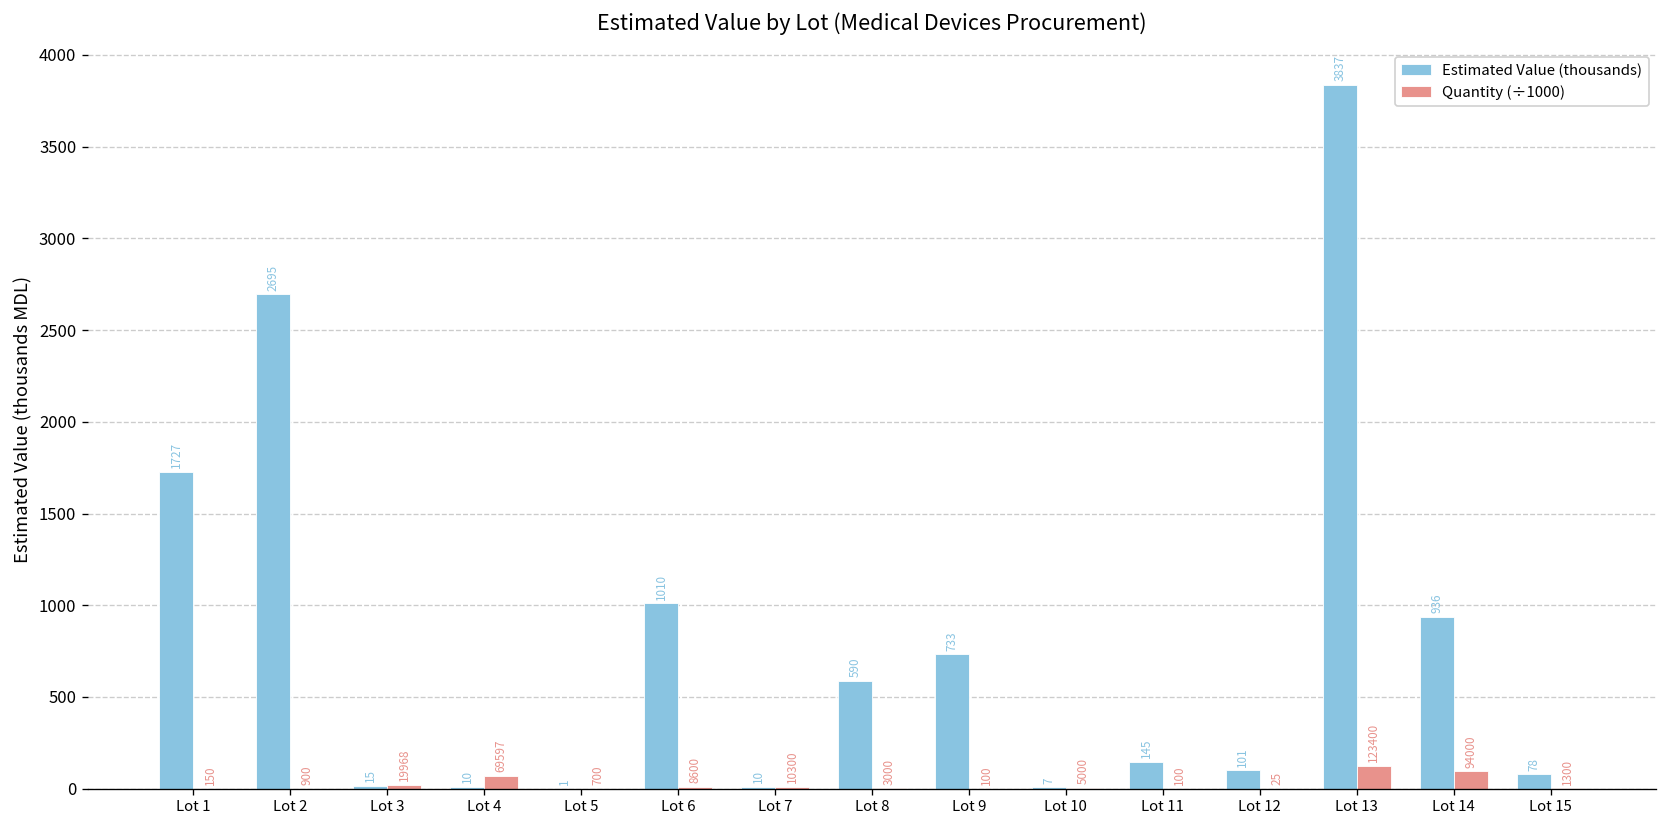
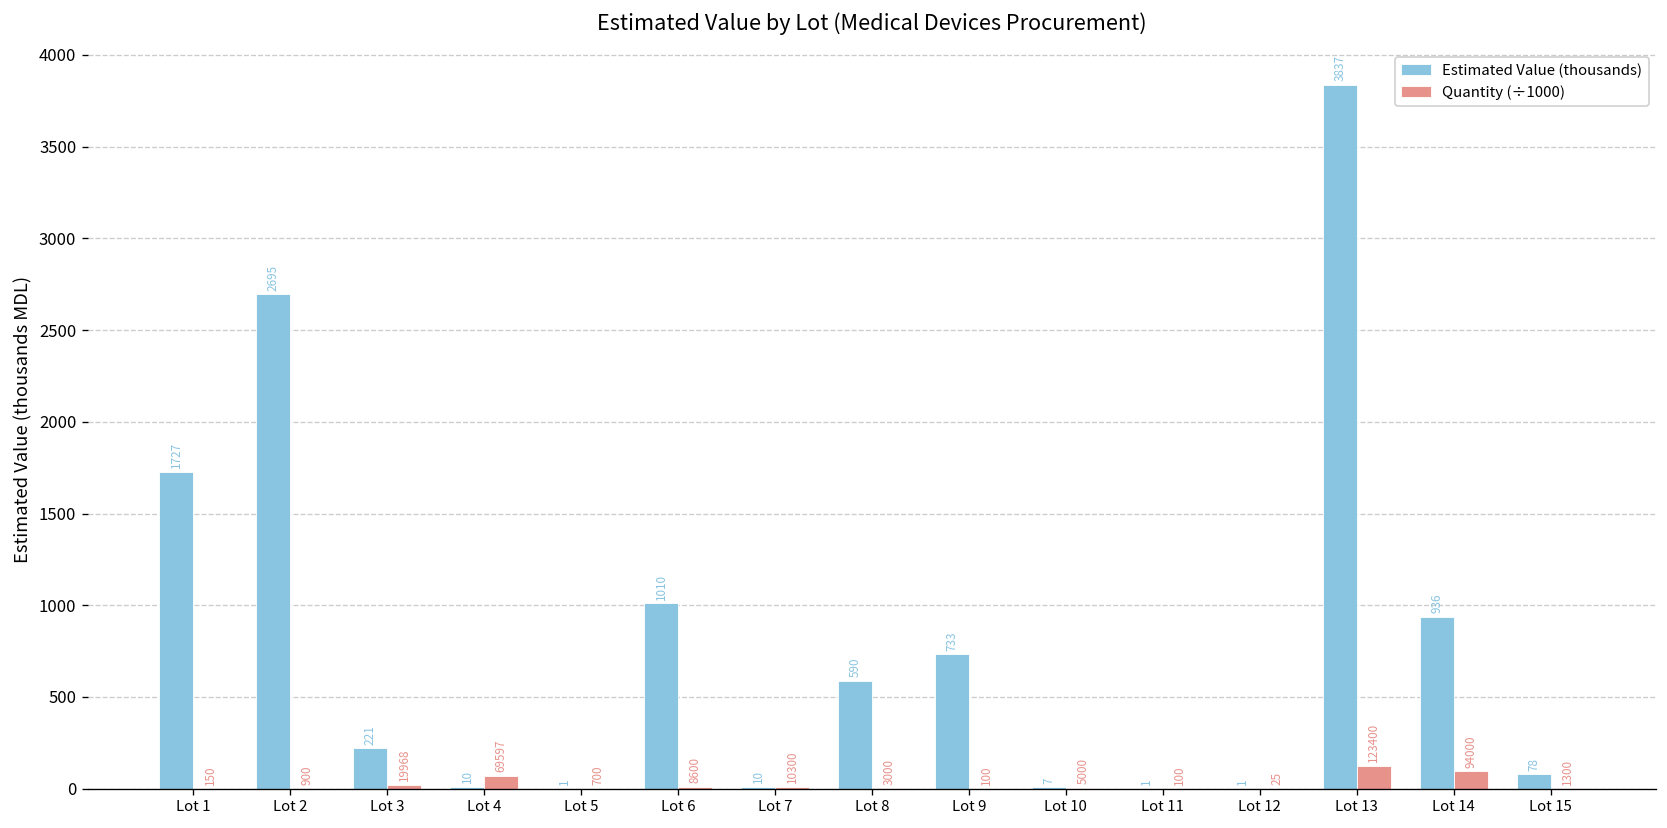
Estimated Value (thousands), Lot 3: 15 -> 221
Estimated Value (thousands), Lot 11: 145 -> 1
Estimated Value (thousands), Lot 12: 101 -> 1
